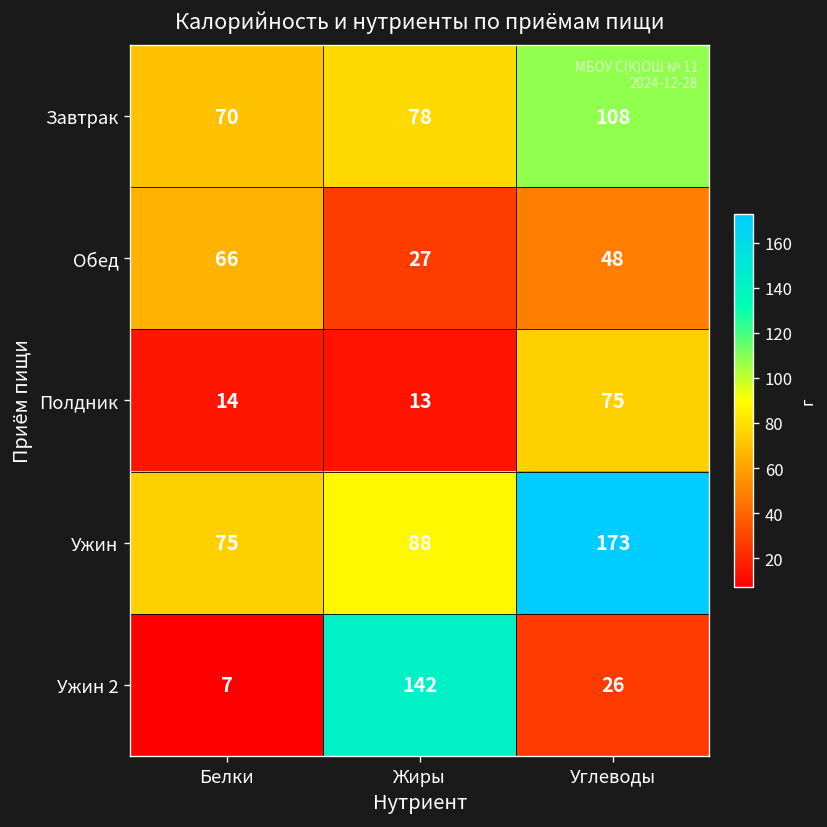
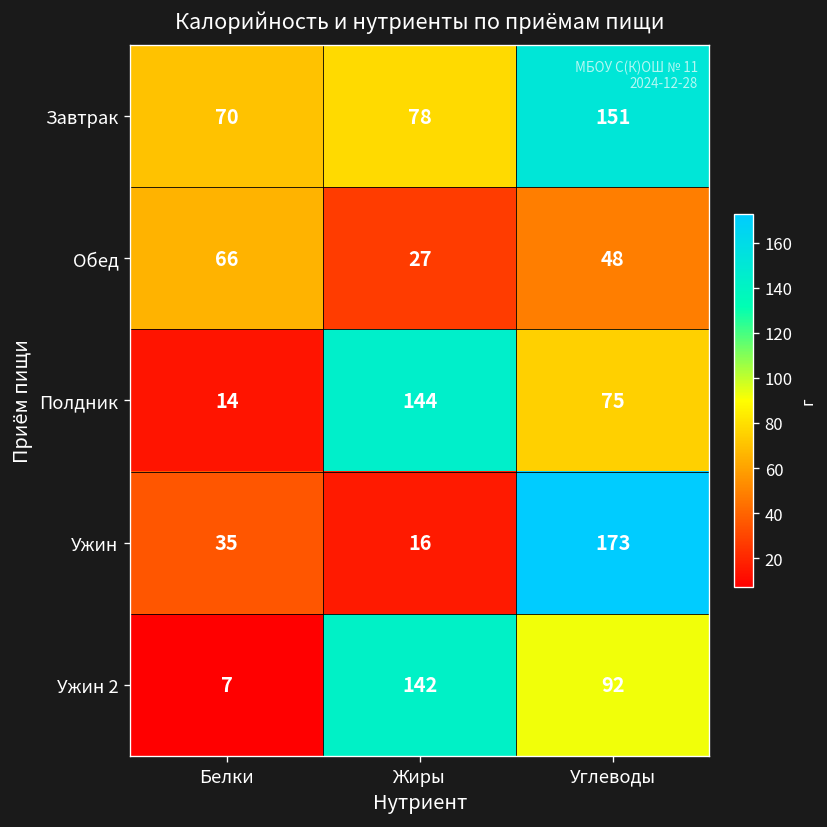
Завтрак, Углеводы: 108 -> 151
Полдник, Жиры: 13 -> 144
Ужин, Белки: 75 -> 35
Ужин, Жиры: 88 -> 16
Ужин 2, Углеводы: 26 -> 92
